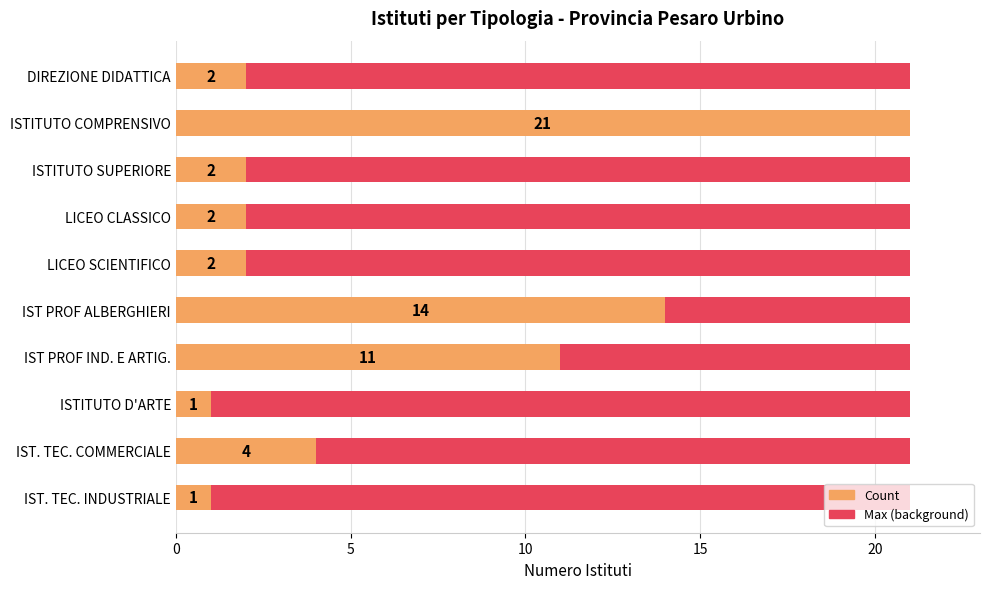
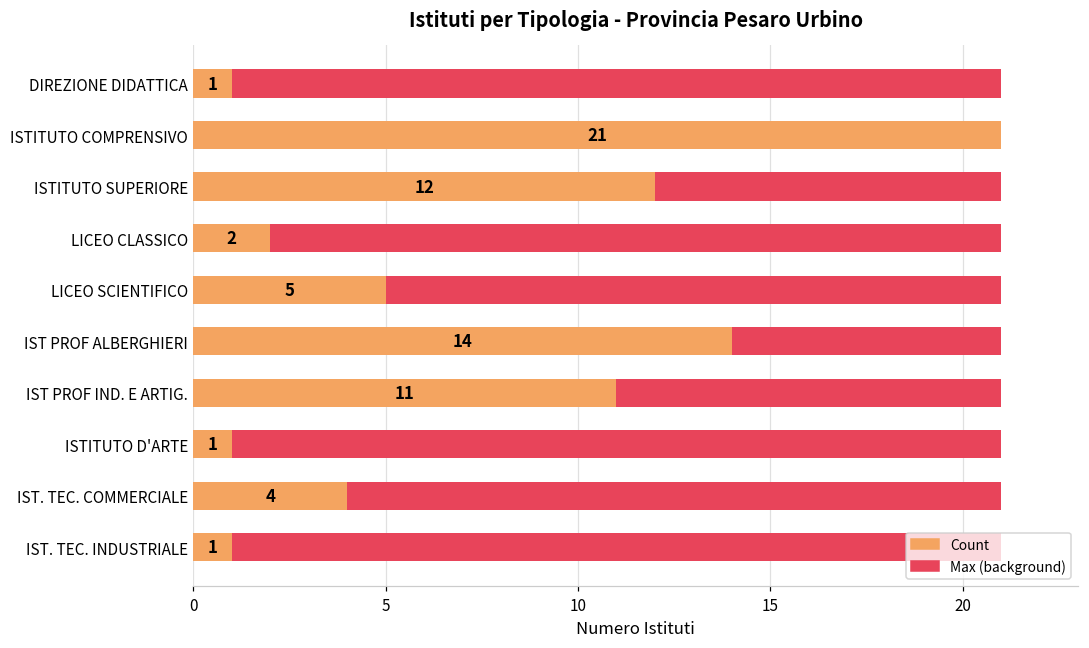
Count, DIREZIONE DIDATTICA: 2 -> 1
Count, ISTITUTO SUPERIORE: 2 -> 12
Count, LICEO SCIENTIFICO: 2 -> 5
